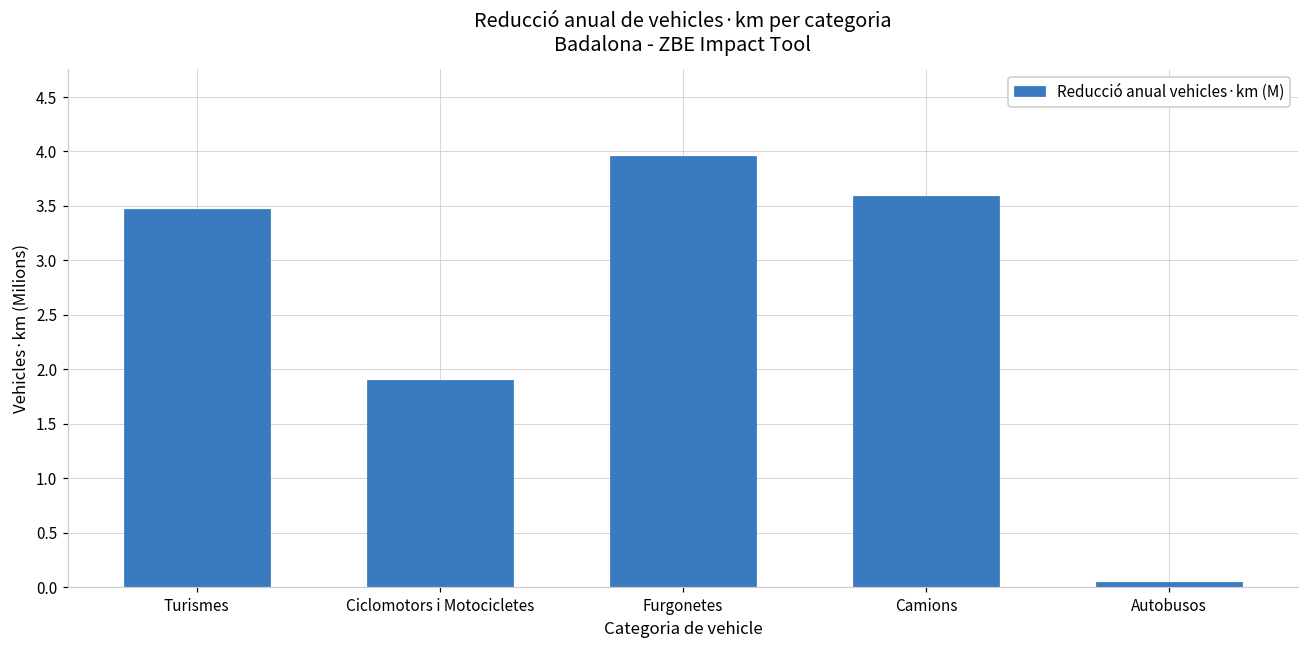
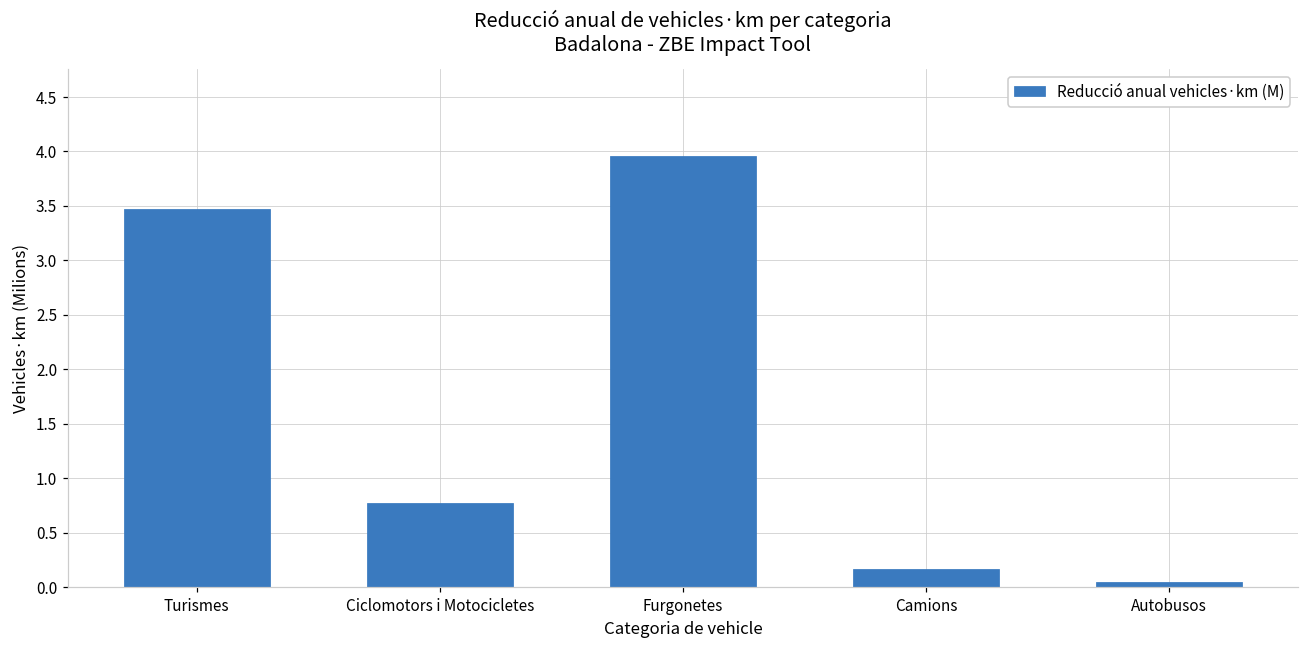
Ciclomotors i Motocicletes: 1.9 -> 0.8
Camions: 3.6 -> 0.2
